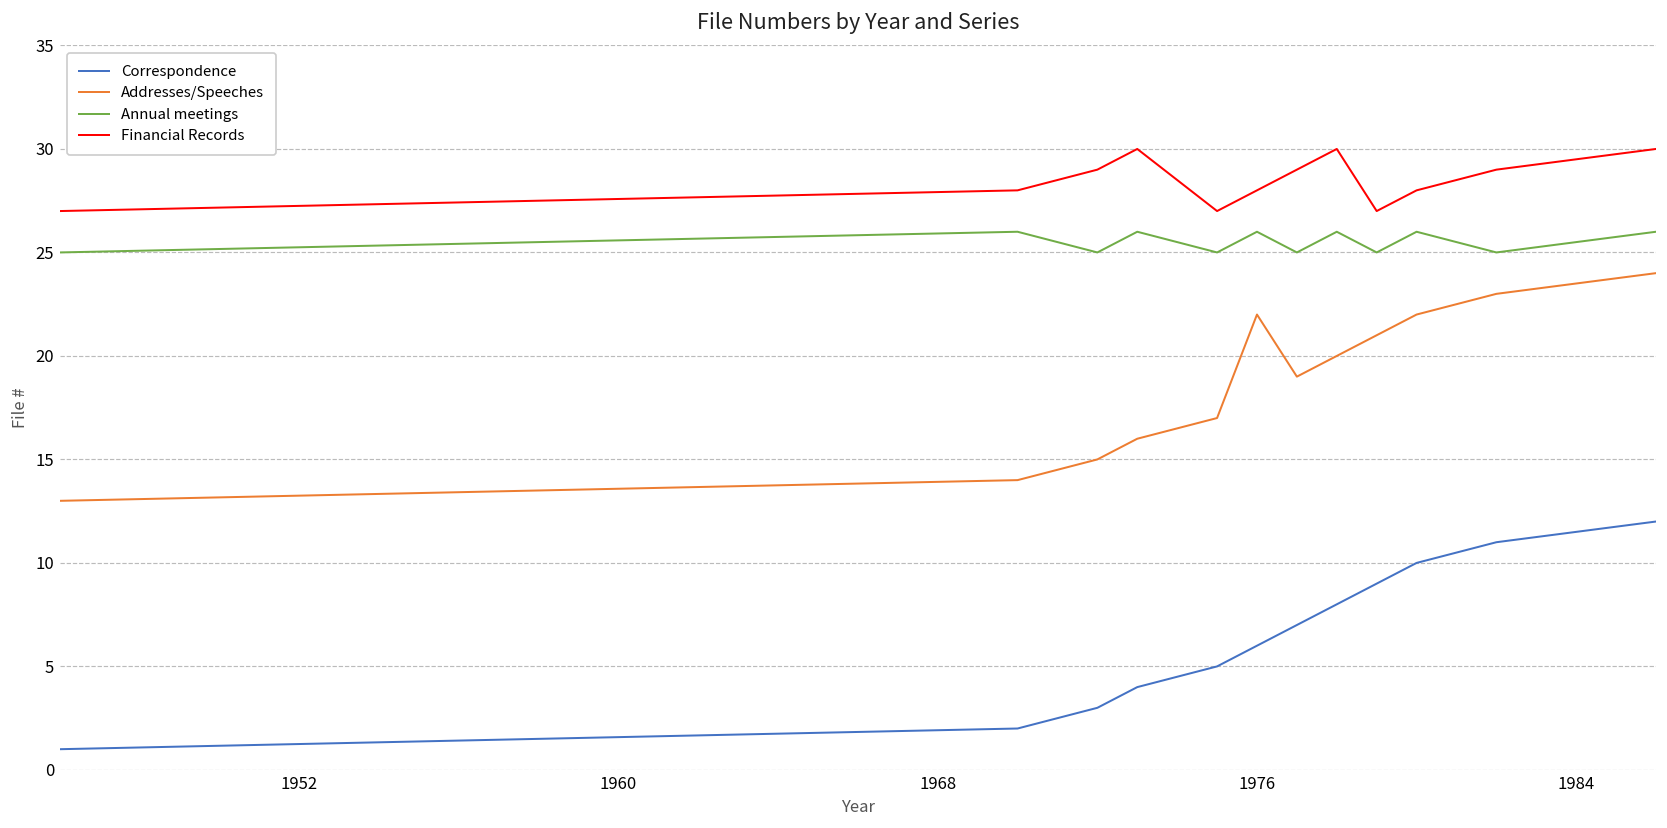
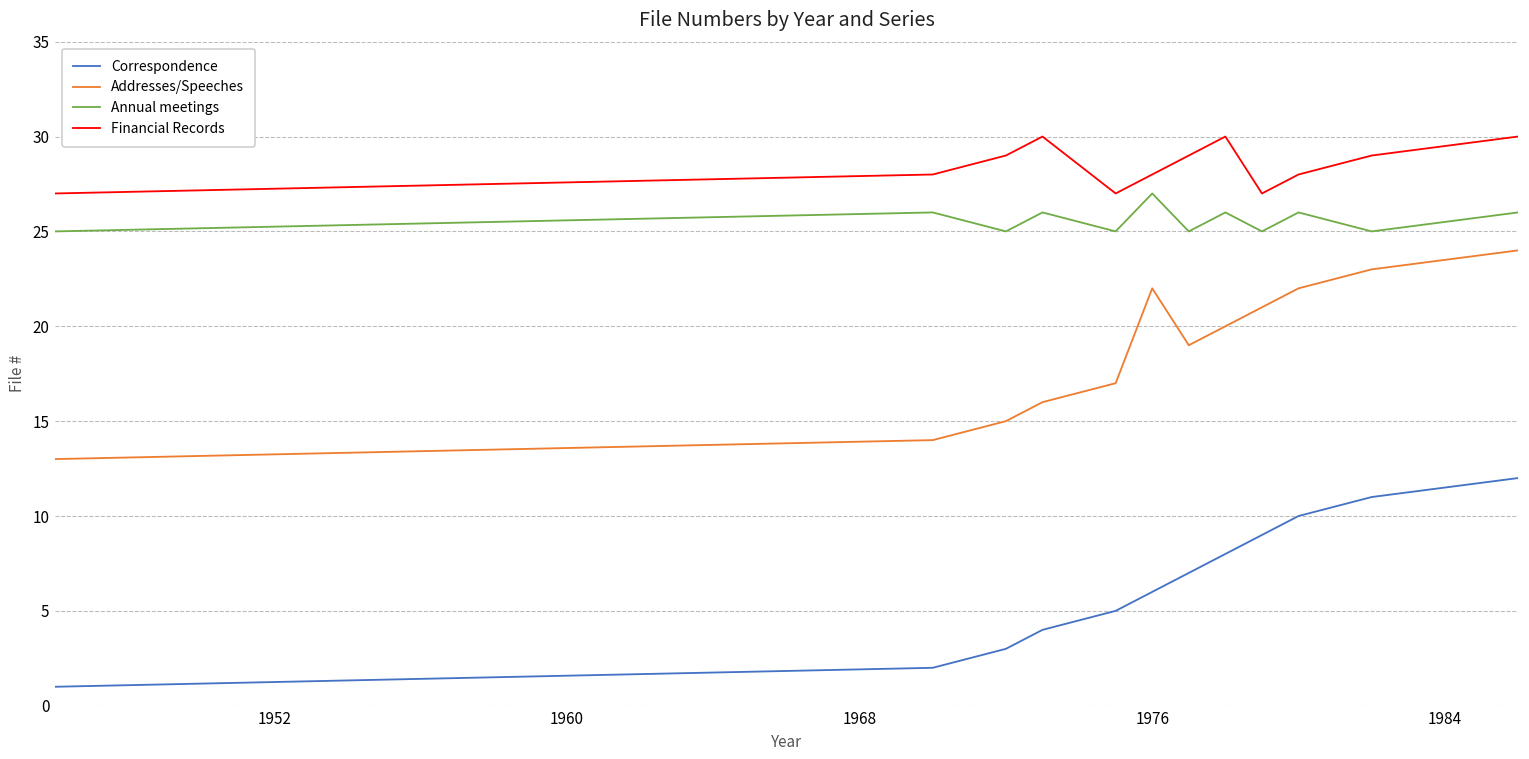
Annual meetings, 1976: 26 -> 27
